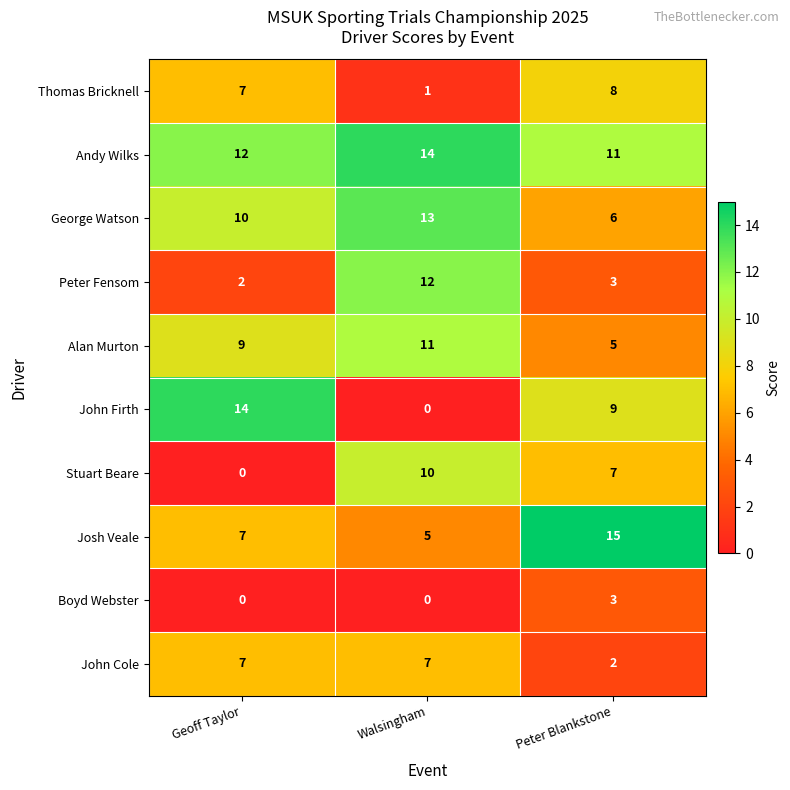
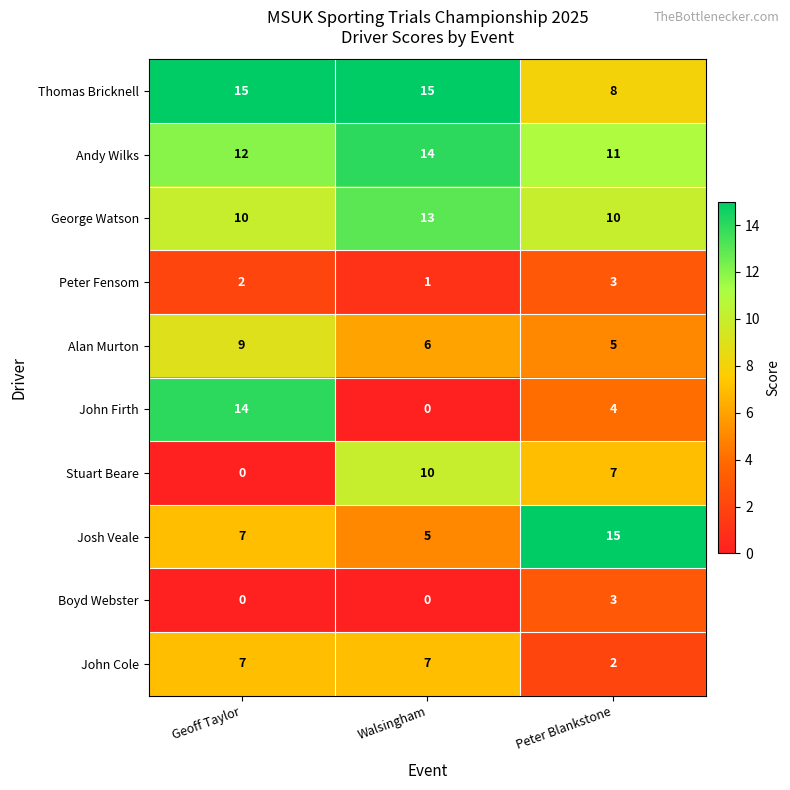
Thomas Bricknell, Geoff Taylor: 7 -> 15
Thomas Bricknell, Walsingham: 1 -> 15
George Watson, Peter Blankstone: 6 -> 10
Peter Fensom, Walsingham: 12 -> 1
Alan Murton, Walsingham: 11 -> 6
John Firth, Peter Blankstone: 9 -> 4
